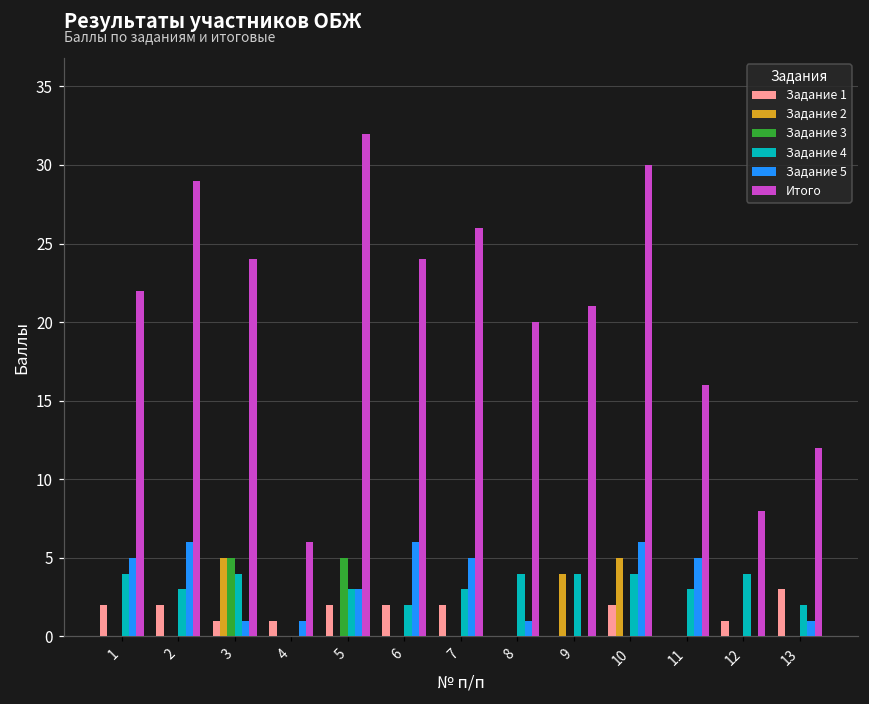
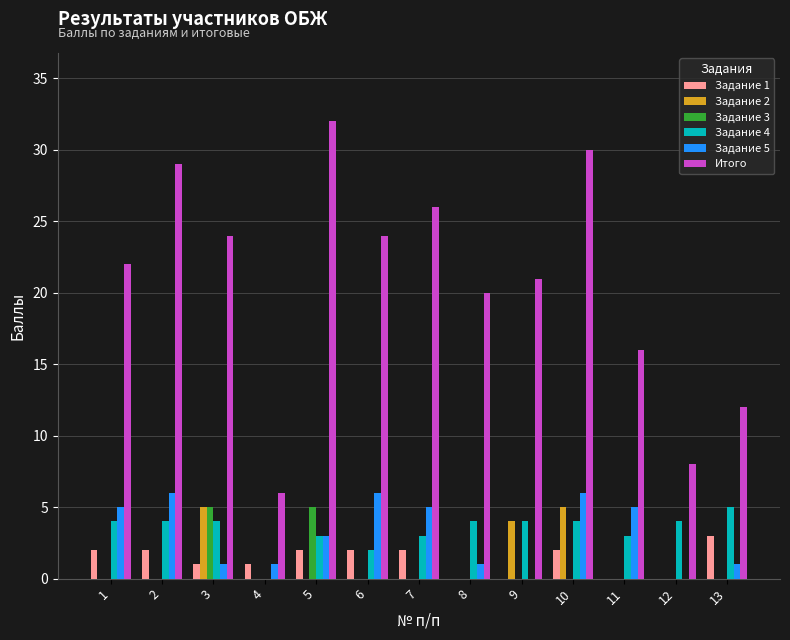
Задание 4, 2: 3 -> 4
Задание 1, 12: 1 -> 0
Задание 4, 13: 2 -> 5
